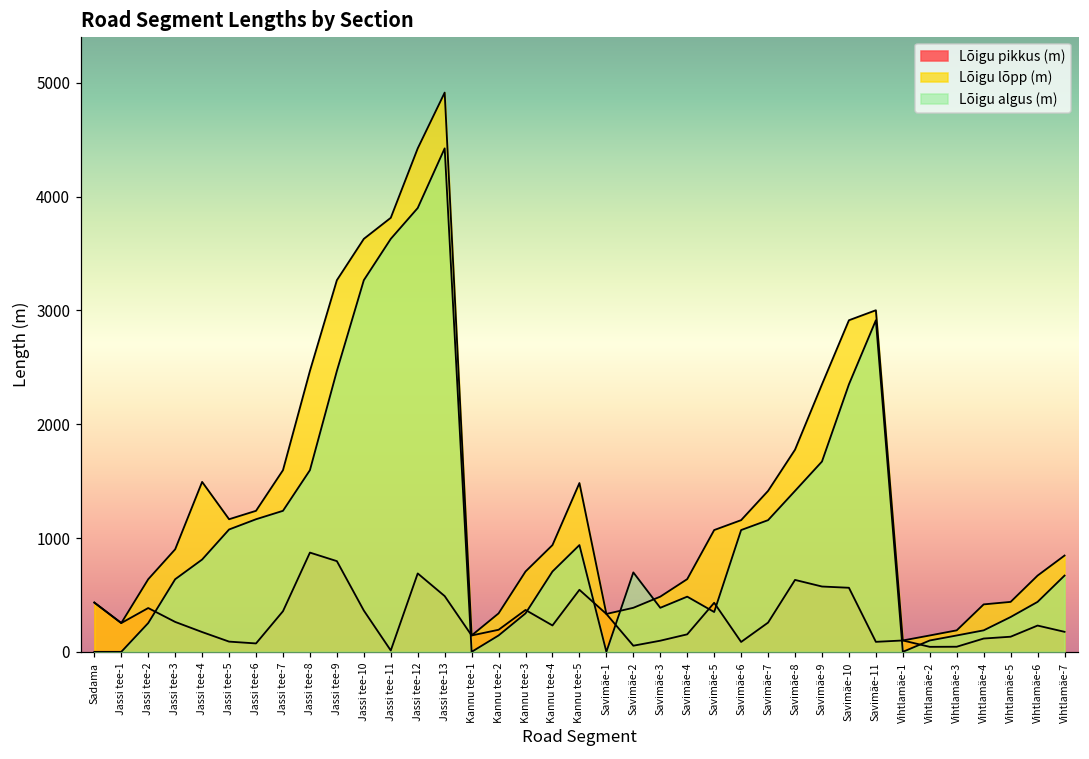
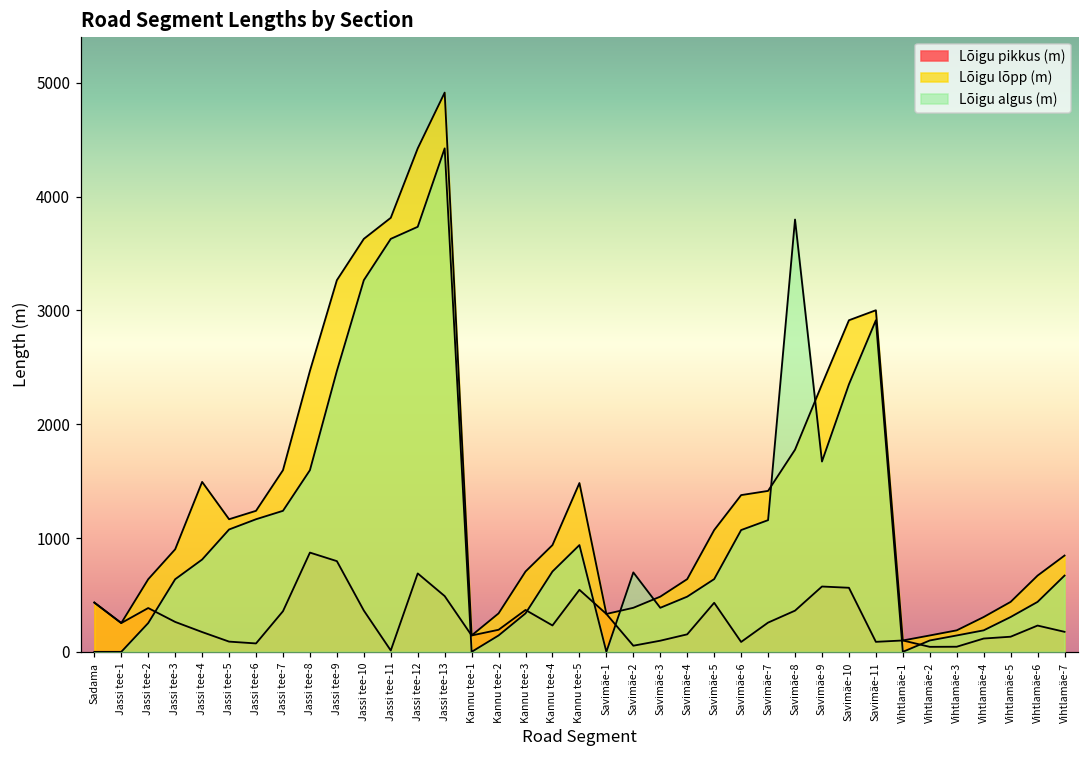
Lõigu algus (m), Jassi tee-12: 3900 -> 3730
Lõigu algus (m), Savimäe-5: 350 -> 640
Lõigu lõpp (m), Savimäe-6: 1160 -> 1380
Lõigu pikkus (m), Savimäe-8: 630 -> 360
Lõigu algus (m), Savimäe-8: 1410 -> 3800
Lõigu lõpp (m), Vihtlamäe-4: 420 -> 310
